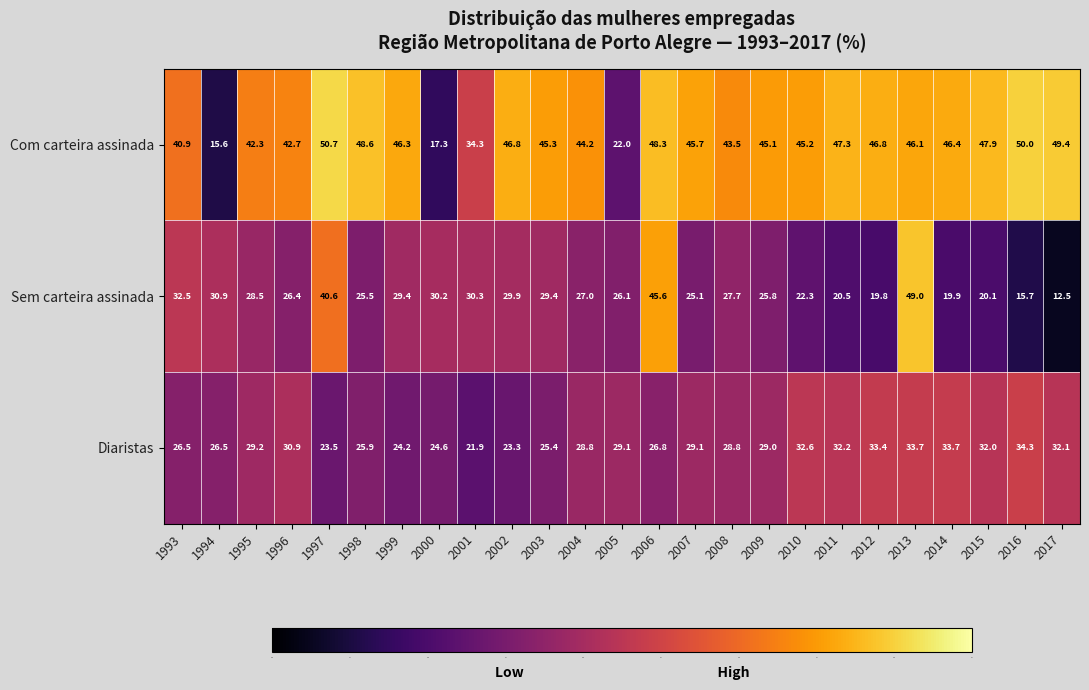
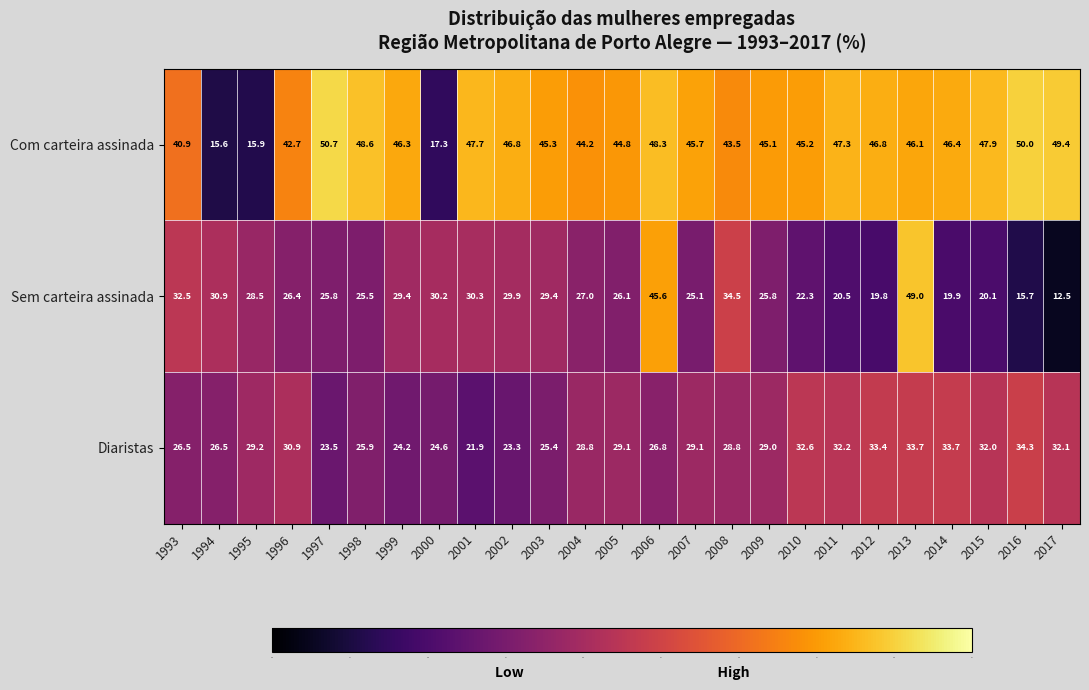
Com carteira assinada, 1995: 42.3 -> 15.9
Com carteira assinada, 2001: 34.3 -> 47.7
Com carteira assinada, 2005: 22.0 -> 44.8
Sem carteira assinada, 1997: 40.6 -> 25.8
Sem carteira assinada, 2008: 27.7 -> 34.5
